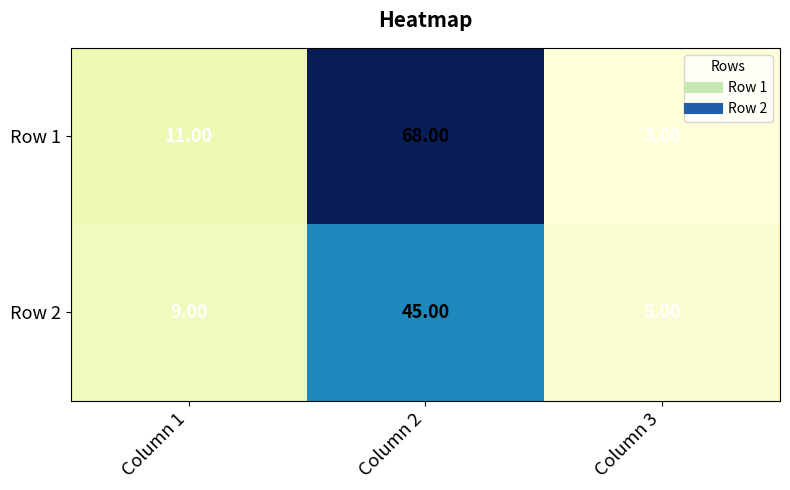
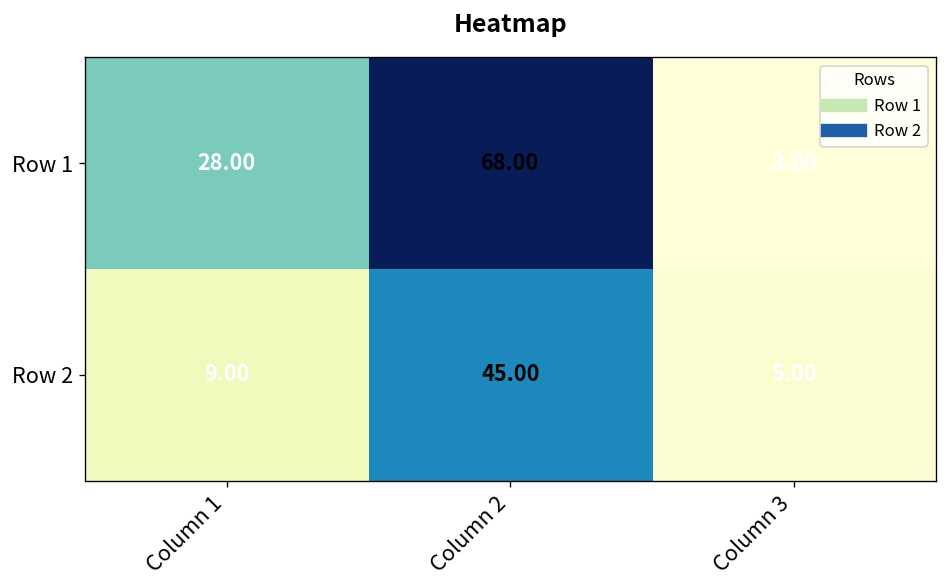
Row 1, Column 1: 11.00 -> 28.00
